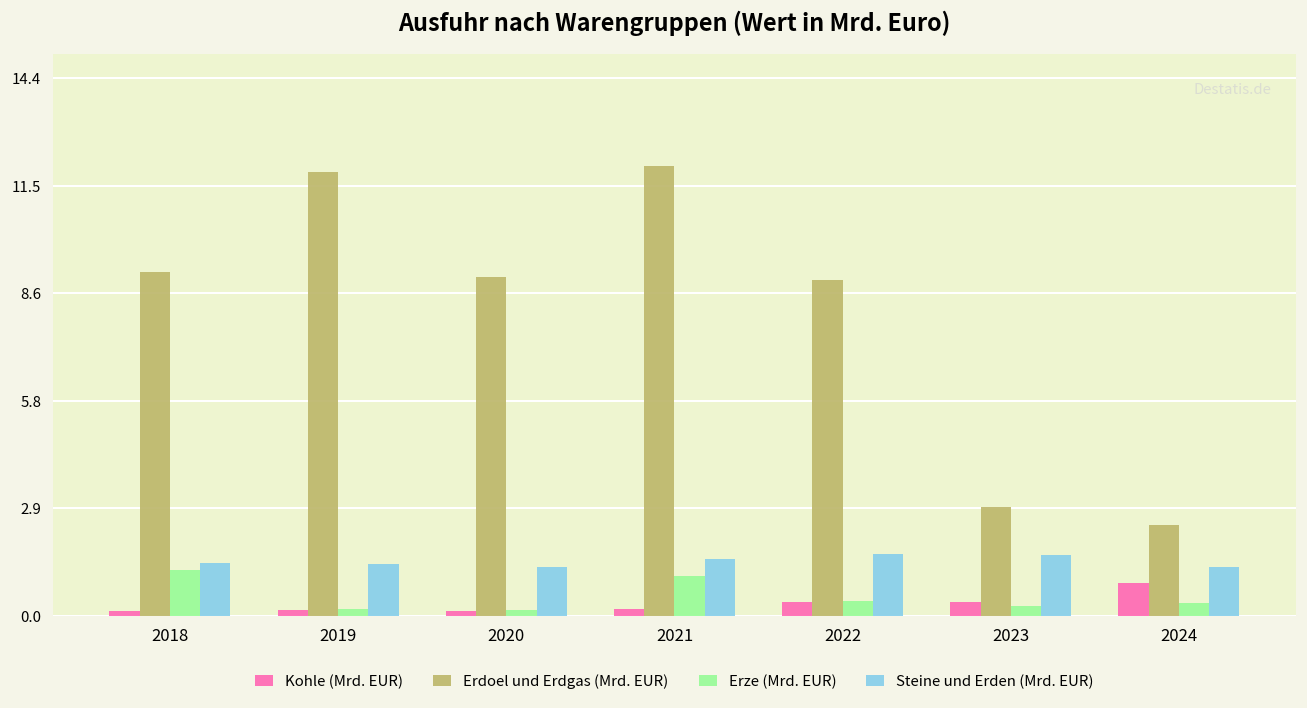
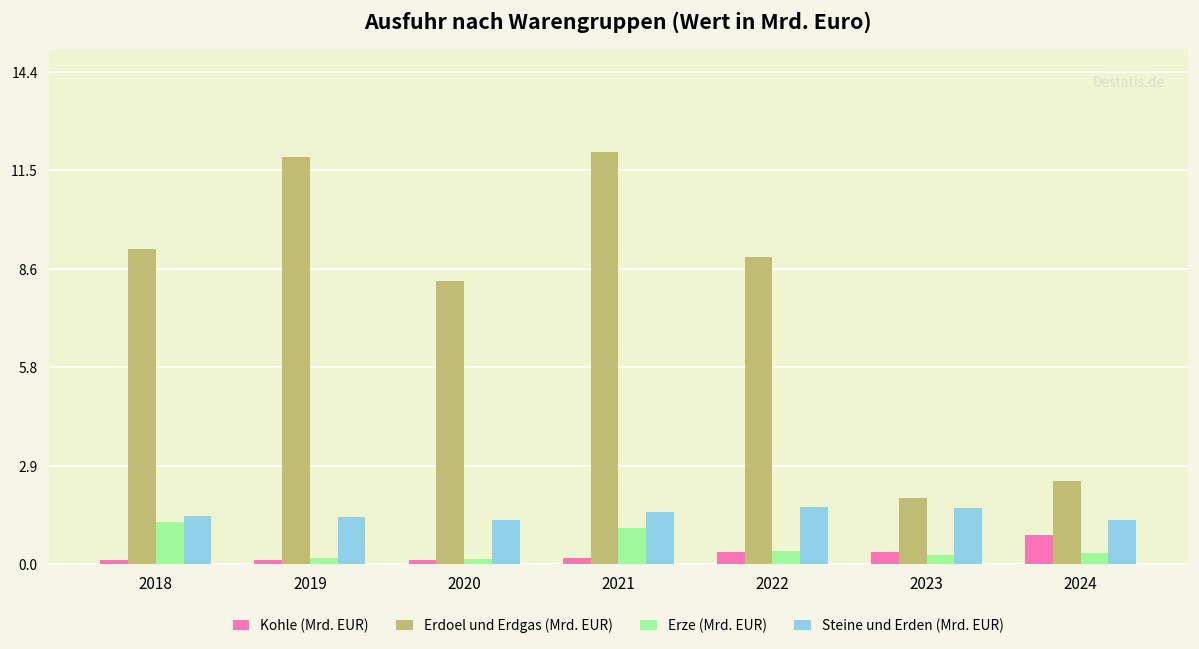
Erdoel und Erdgas (Mrd. EUR), 2020: 9.1 -> 8.3
Erdoel und Erdgas (Mrd. EUR), 2023: 2.9 -> 1.9
